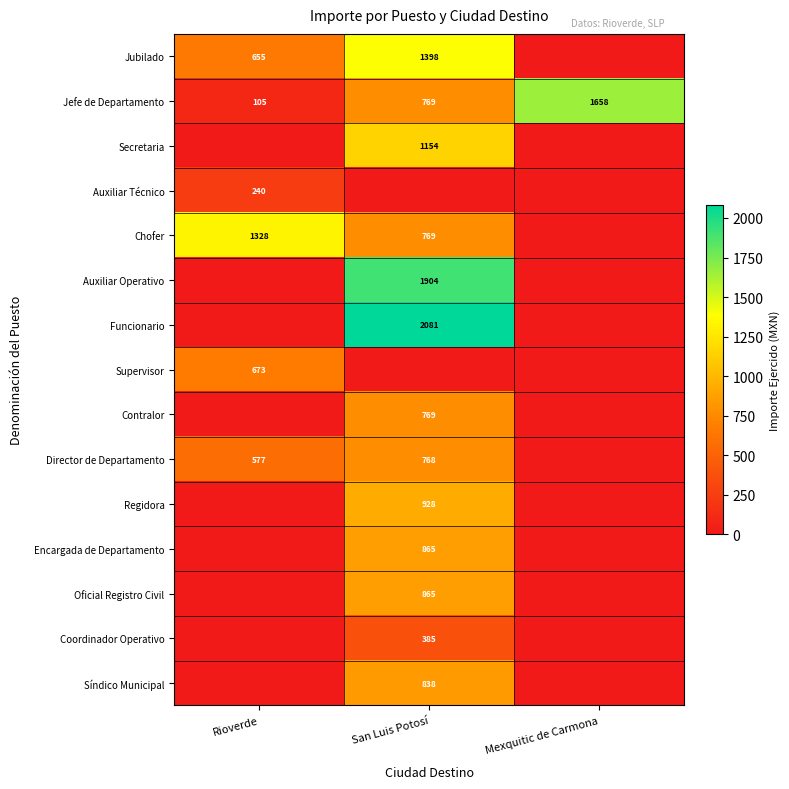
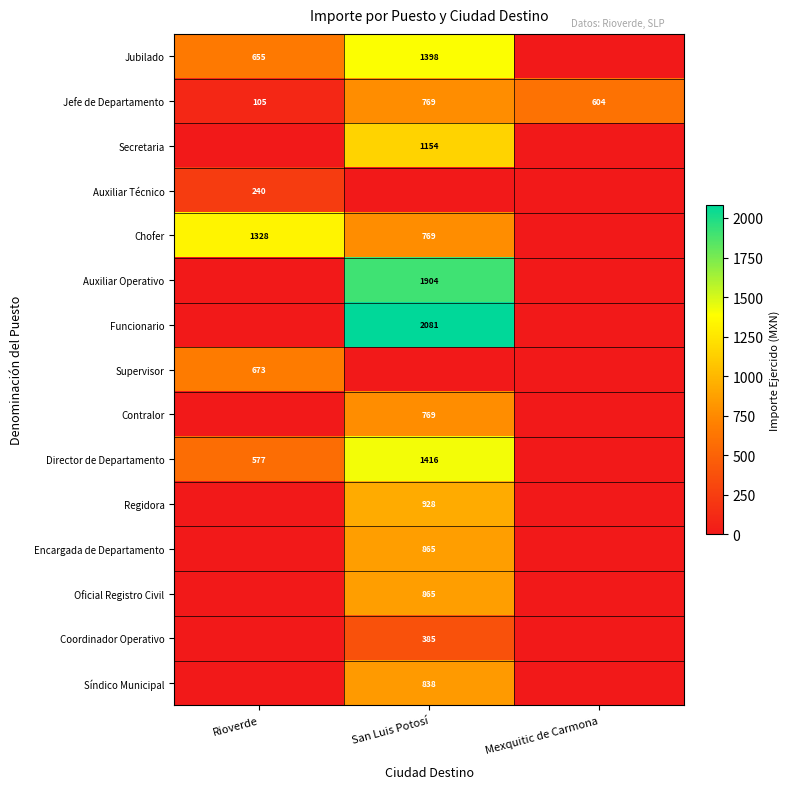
Jefe de Departamento, Mexquitic de Carmona: 1658 -> 604
Director de Departamento, San Luis Potosí: 768 -> 1416
